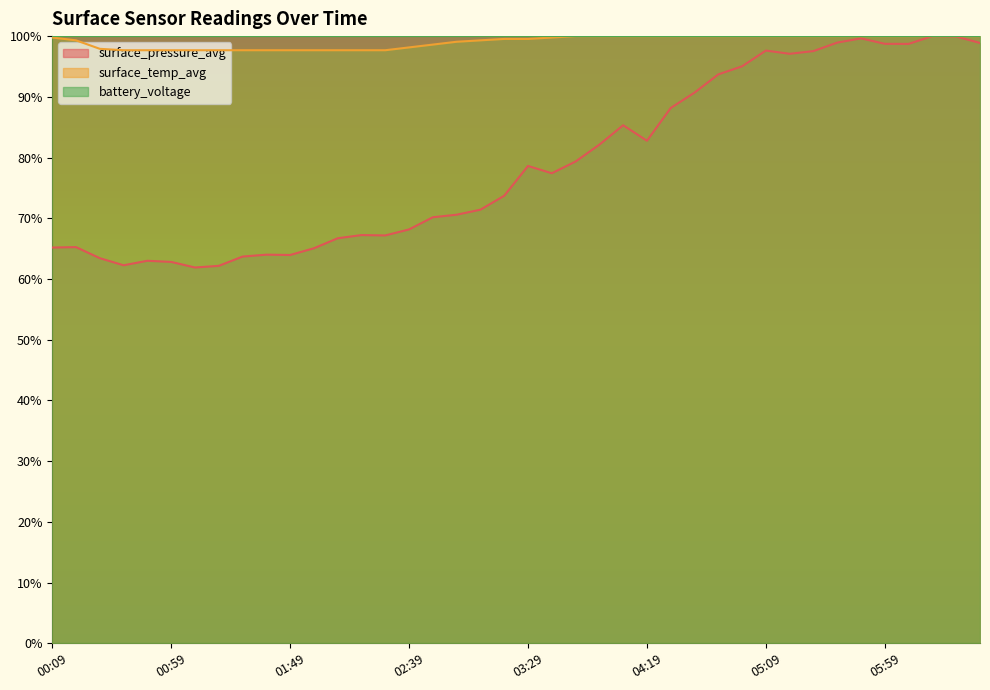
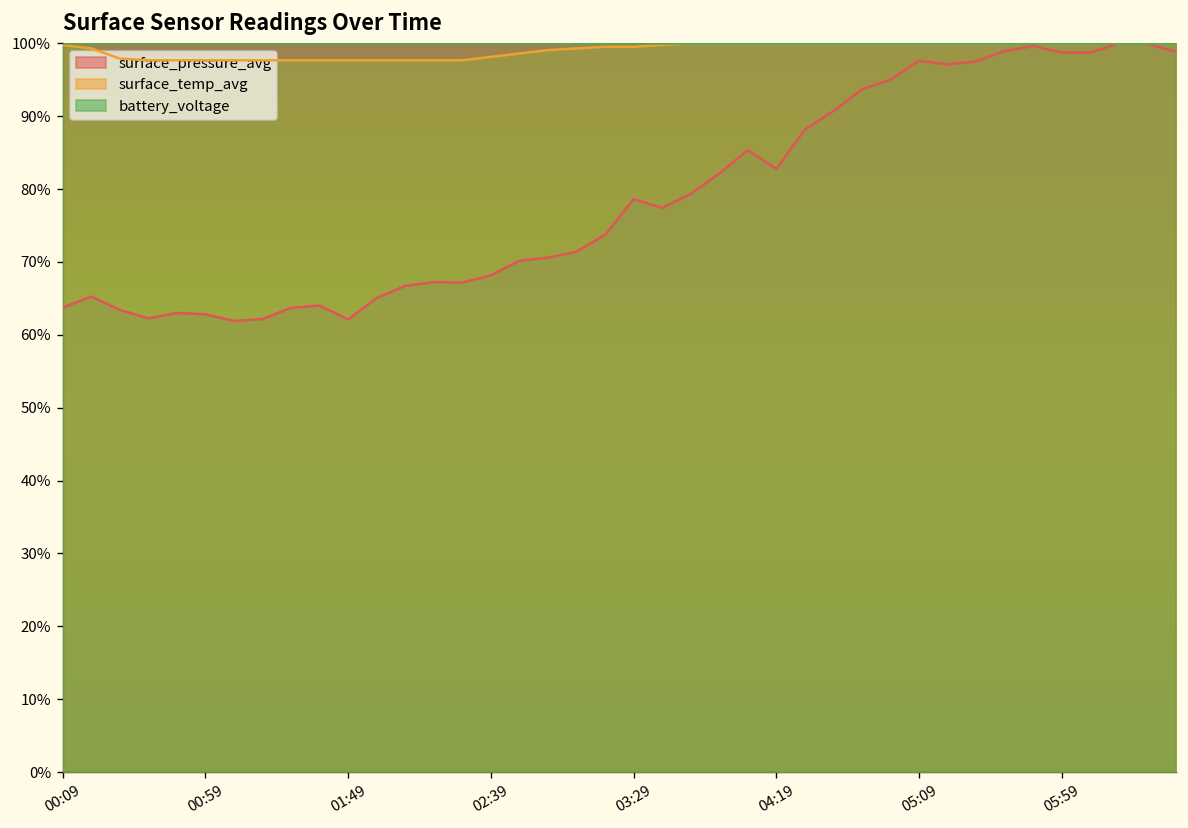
surface_pressure_avg, 00:09: 65% -> 64%
surface_pressure_avg, 01:49: 64% -> 62%
